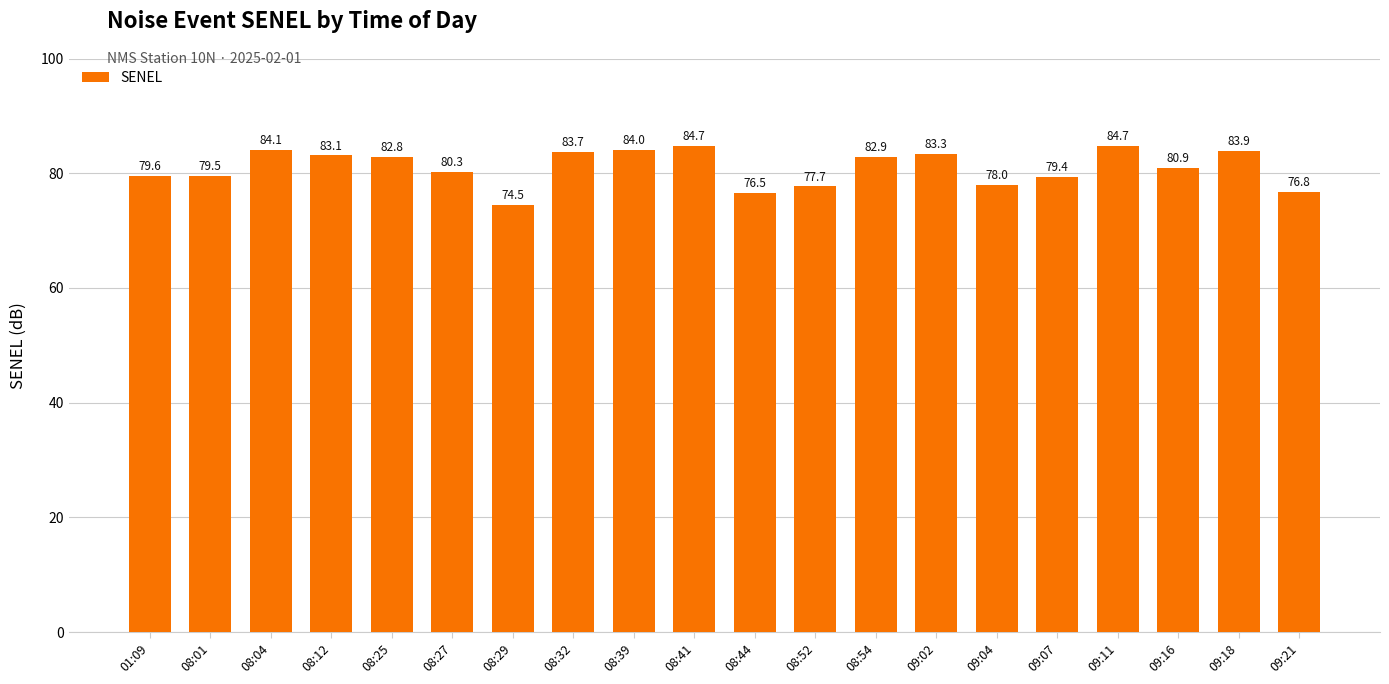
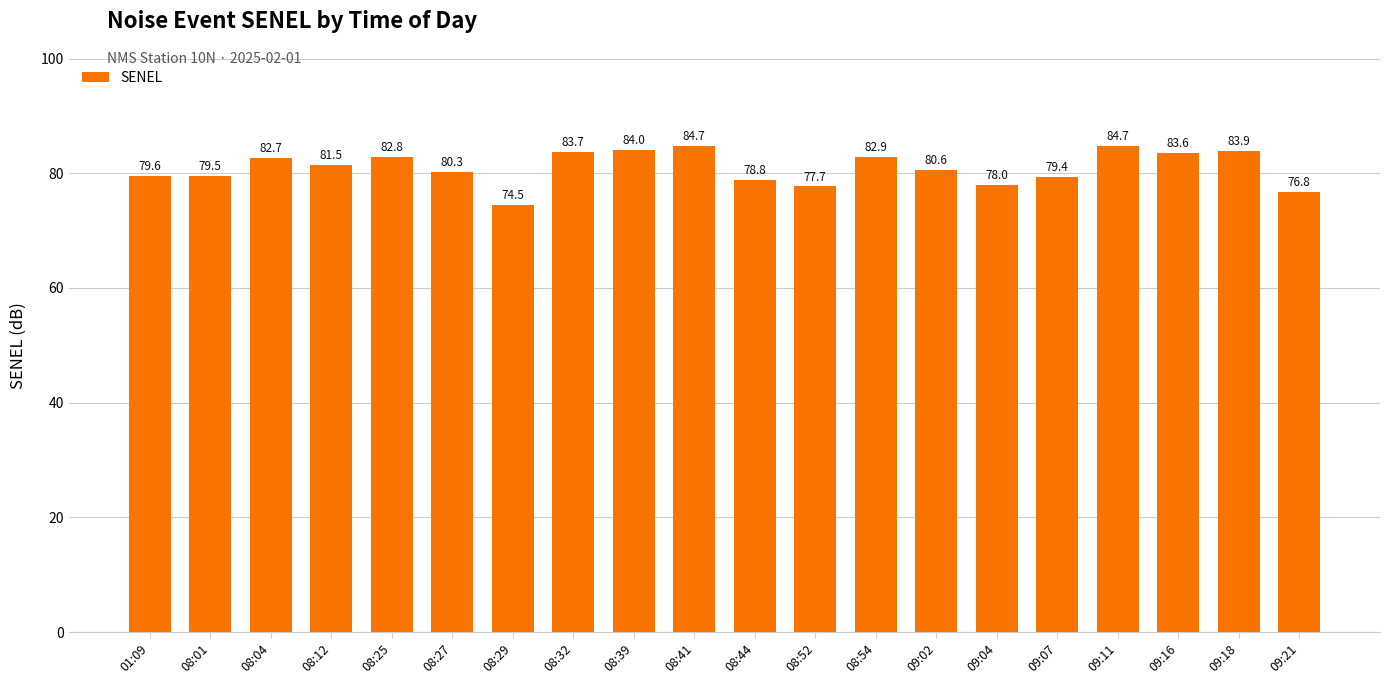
08:04: 84.1 -> 82.7
08:12: 83.1 -> 81.5
08:44: 76.5 -> 78.8
09:02: 83.3 -> 80.6
09:16: 80.9 -> 83.6
